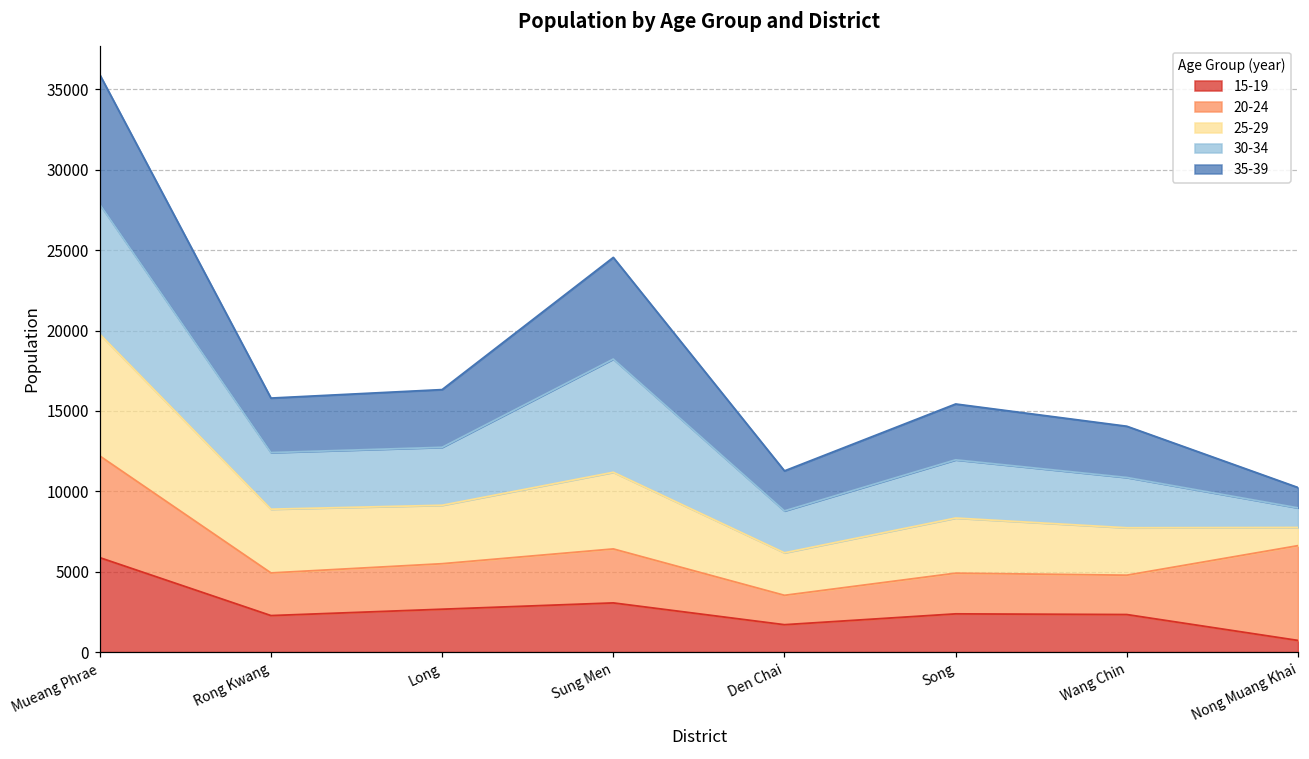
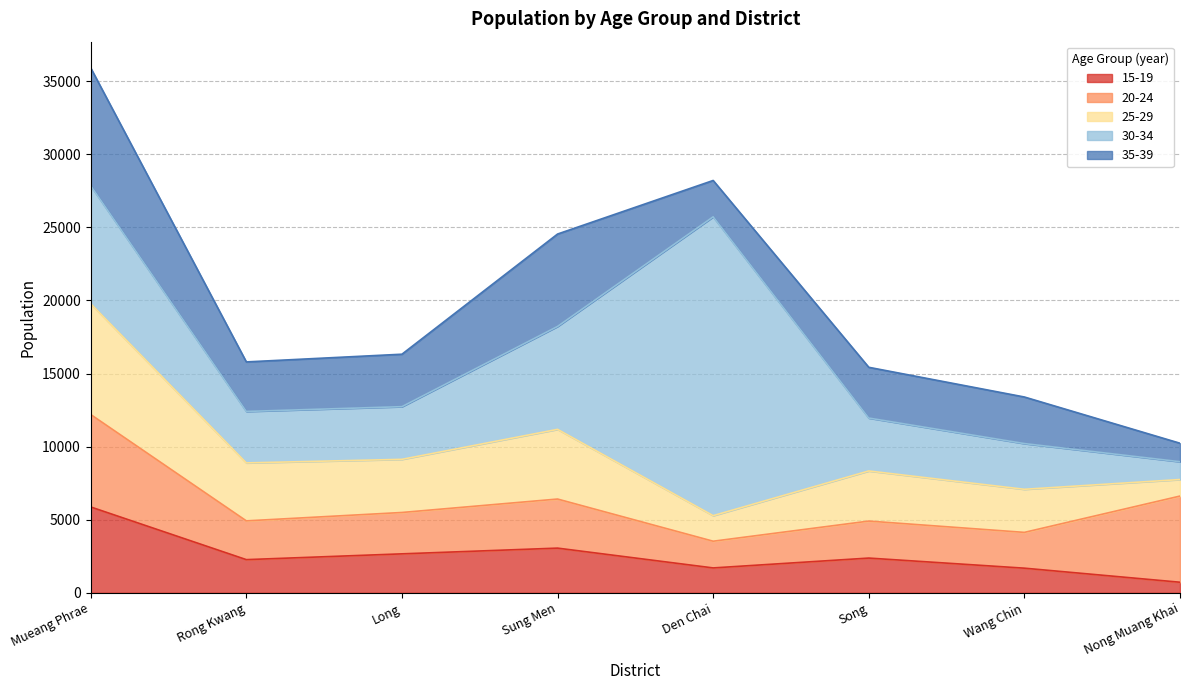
25-29, Den Chai: 2600 -> 1700
30-34, Den Chai: 2600 -> 20400
15-19, Wang Chin: 2300 -> 1700
